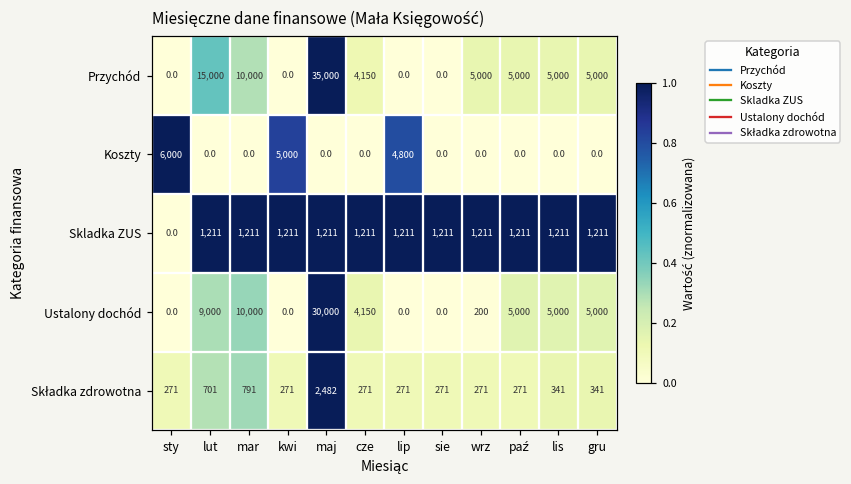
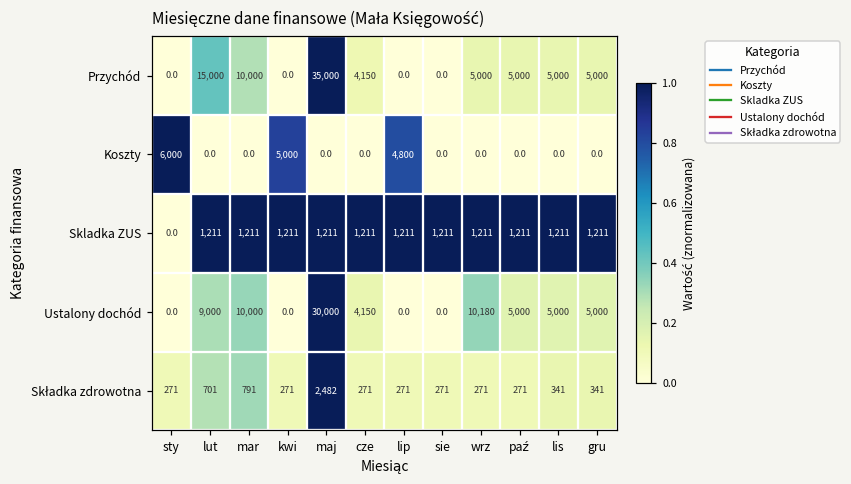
Ustalony dochód, wrz: 200 -> 10,180
